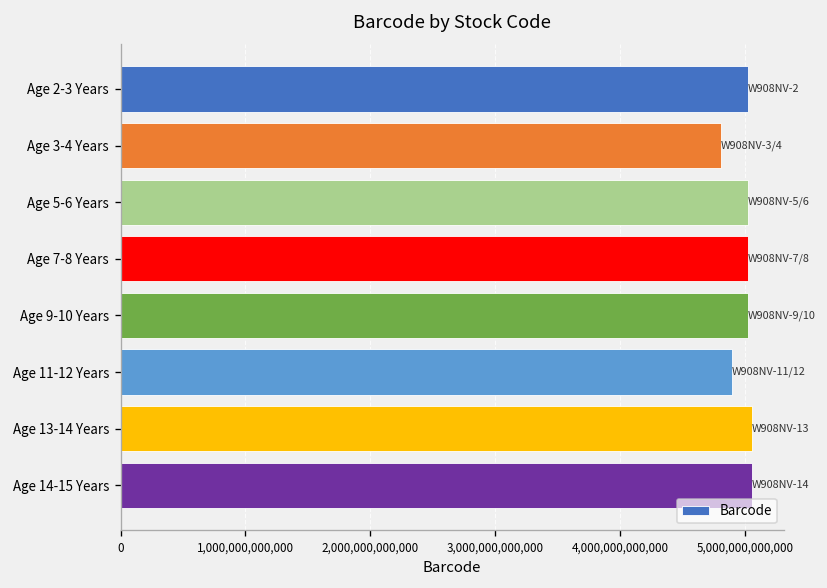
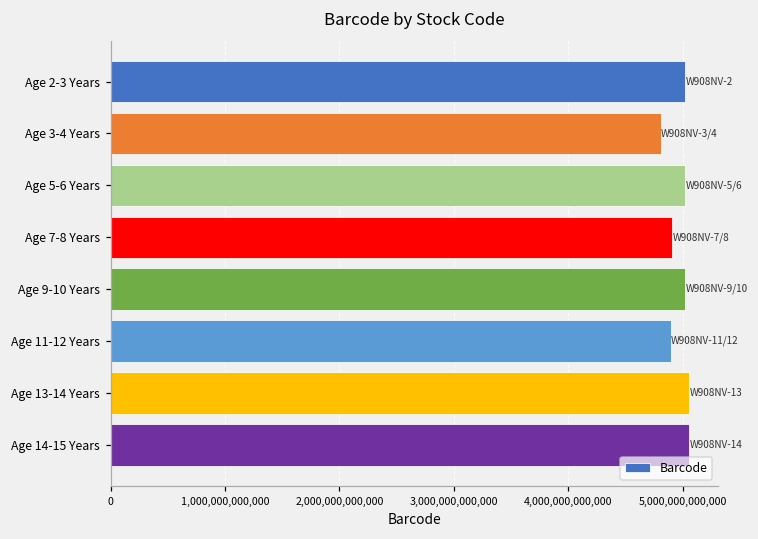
Age 7-8 Years: 5,020,000,000,000 -> 4,910,000,000,000
